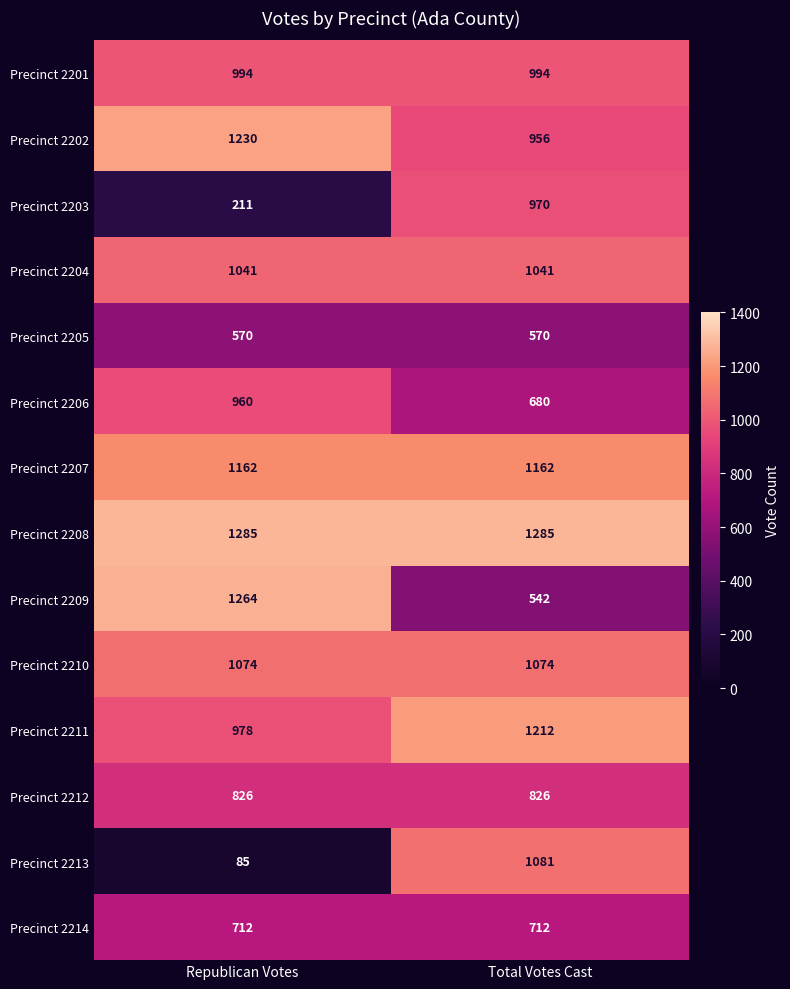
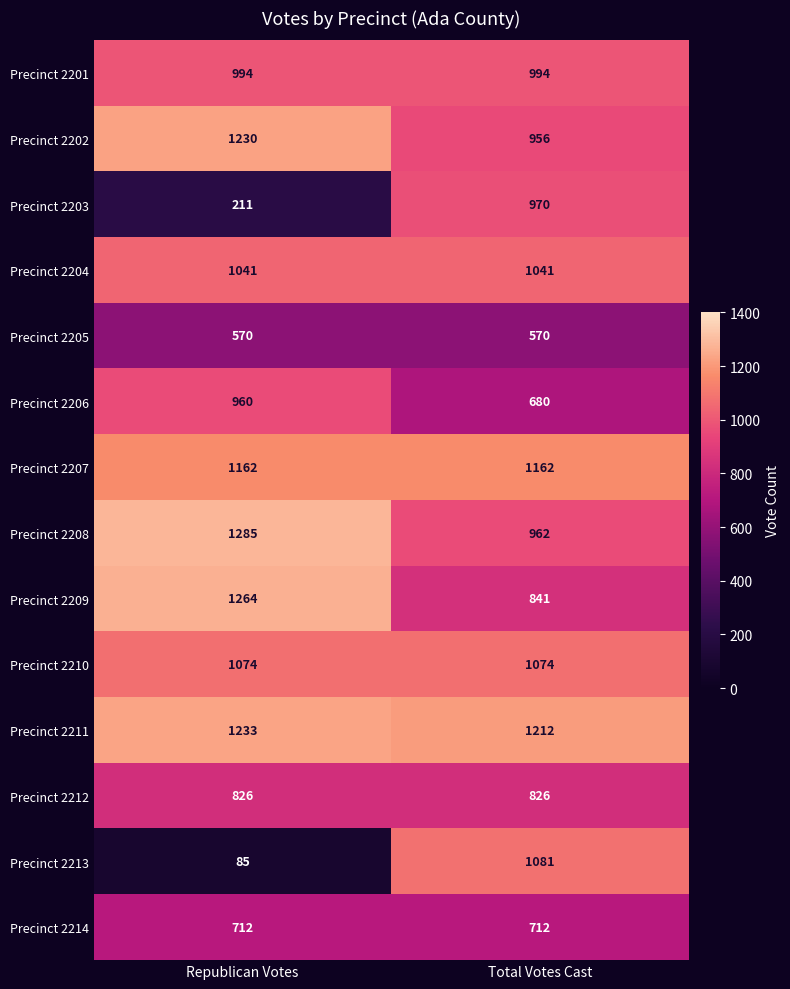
Precinct 2208, Total Votes Cast: 1285 -> 962
Precinct 2209, Total Votes Cast: 542 -> 841
Precinct 2211, Republican Votes: 978 -> 1233
